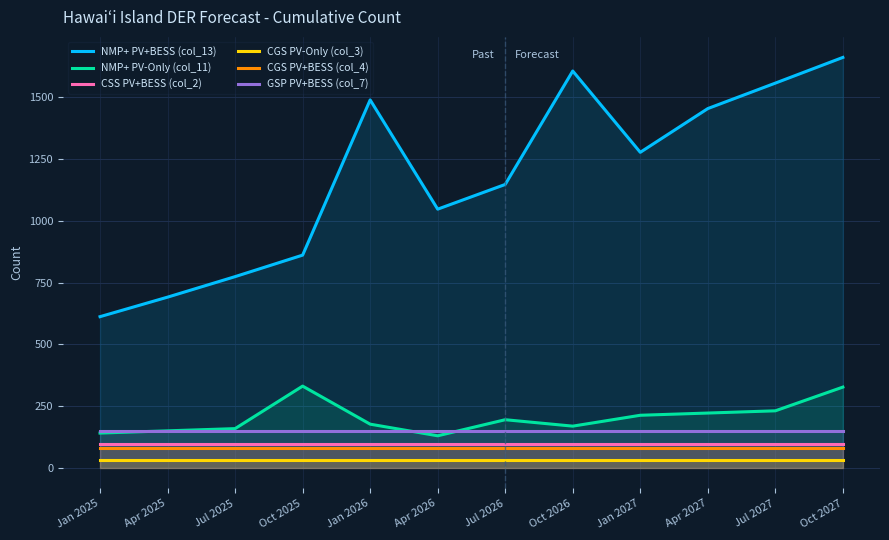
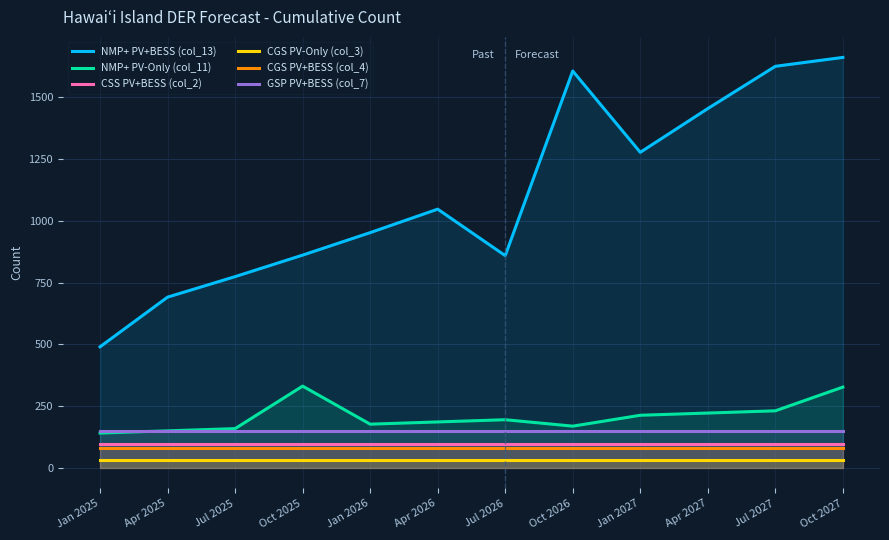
NMP+ PV+BESS (col_13), Jan 2025: 610 -> 490
NMP+ PV+BESS (col_13), Jan 2026: 1490 -> 950
NMP+ PV-Only (col_11), Apr 2026: 130 -> 190
NMP+ PV+BESS (col_13), Jul 2026: 1150 -> 860
NMP+ PV+BESS (col_13), Jul 2027: 1560 -> 1630
